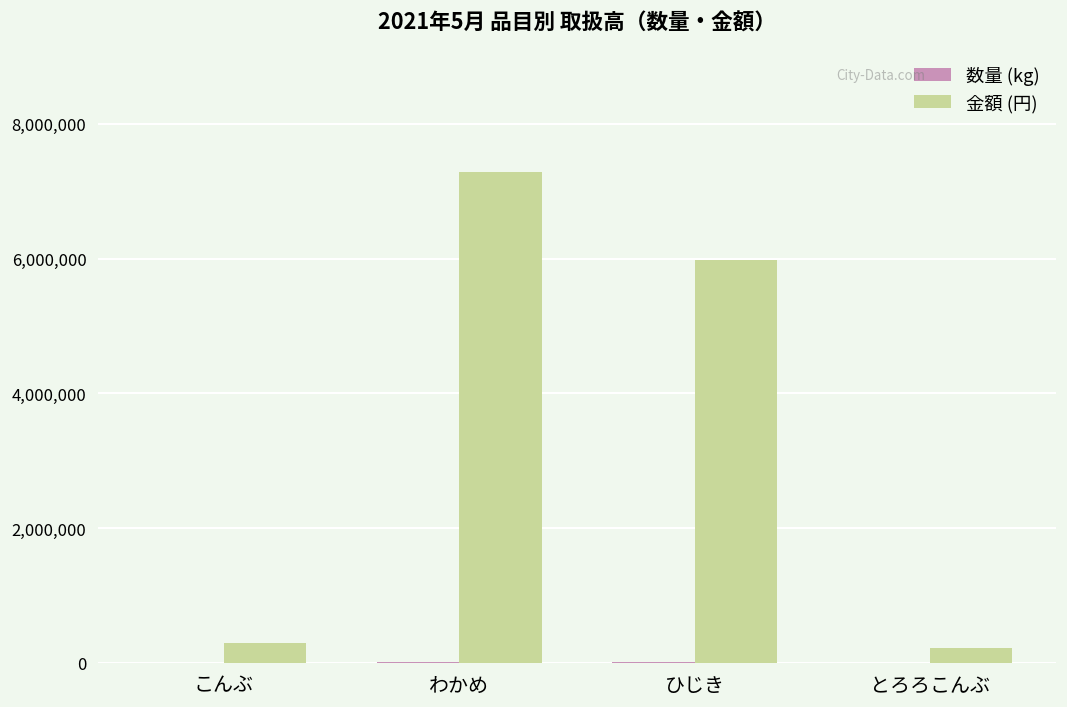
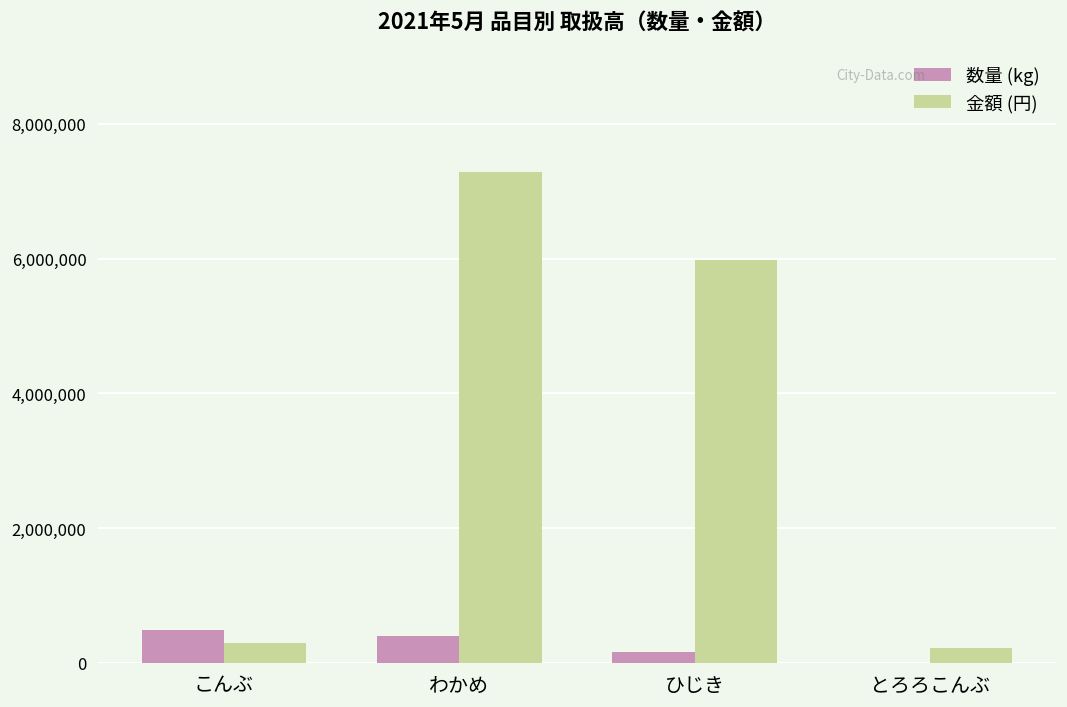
数量 (kg), こんぶ: 0 -> 500,000
数量 (kg), わかめ: 0 -> 400,000
数量 (kg), ひじき: 0 -> 200,000
